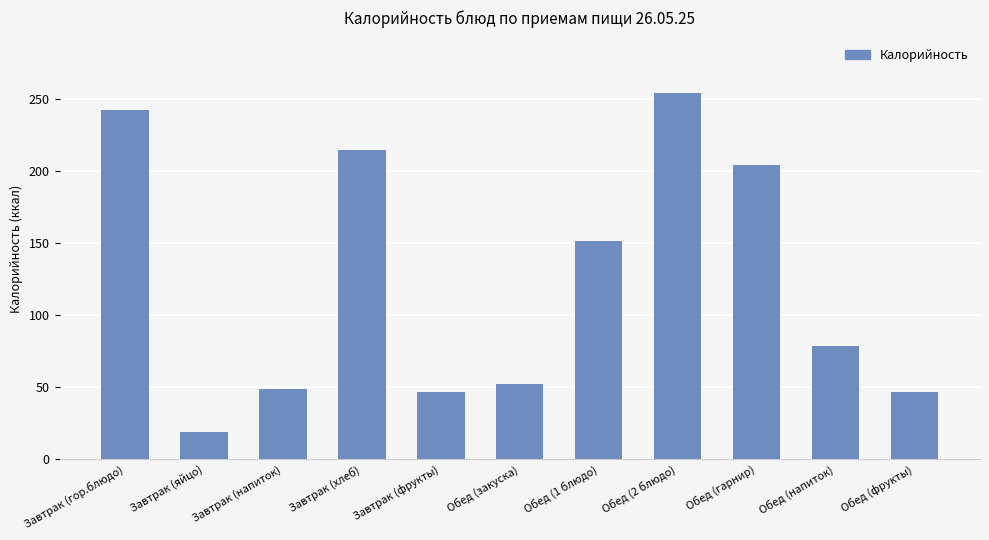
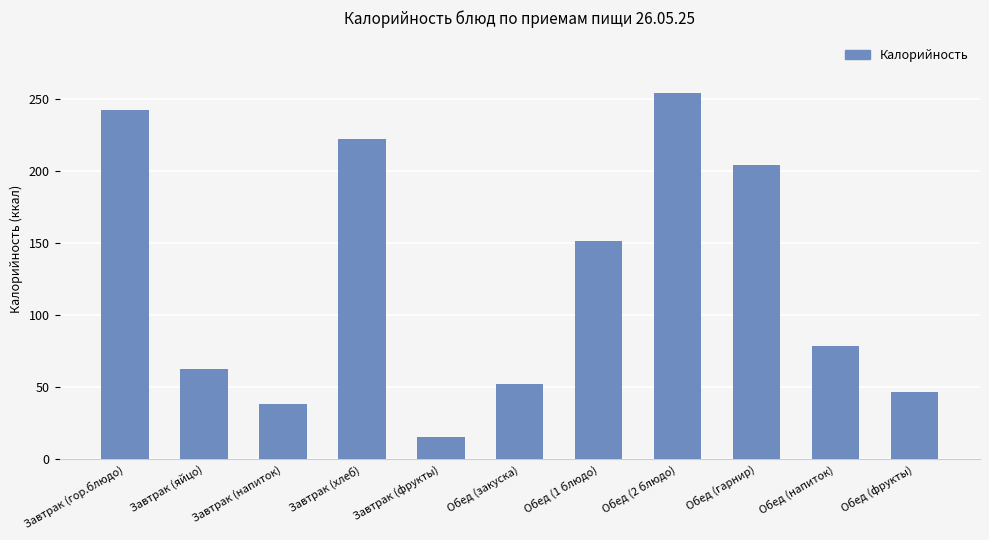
Завтрак (яйцо): 19 -> 63
Завтрак (напиток): 49 -> 39
Завтрак (хлеб): 215 -> 223
Завтрак (фрукты): 47 -> 16
